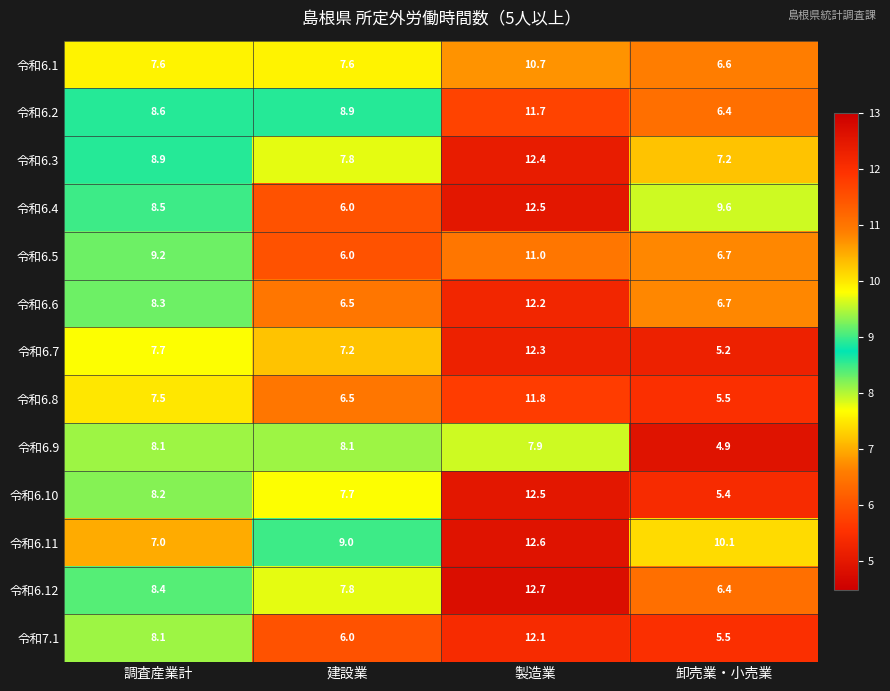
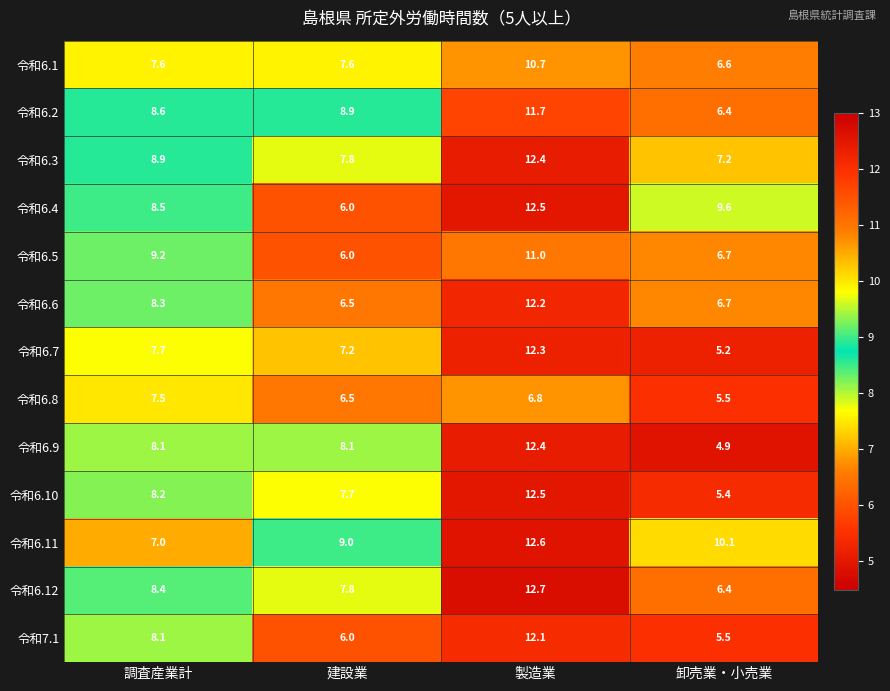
令和6.8, 製造業: 11.8 -> 6.8
令和6.9, 製造業: 7.9 -> 12.4
